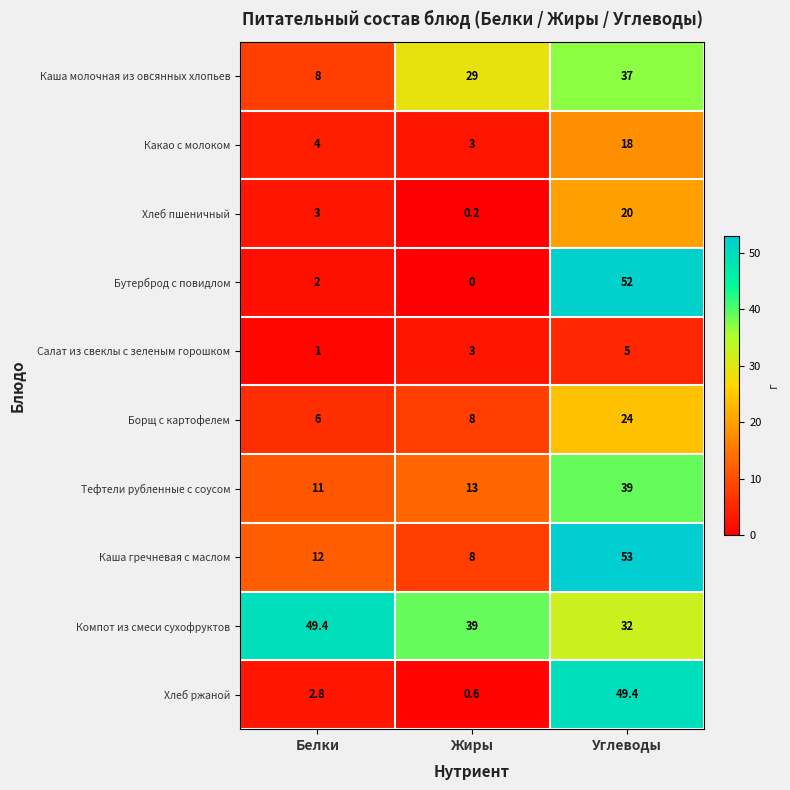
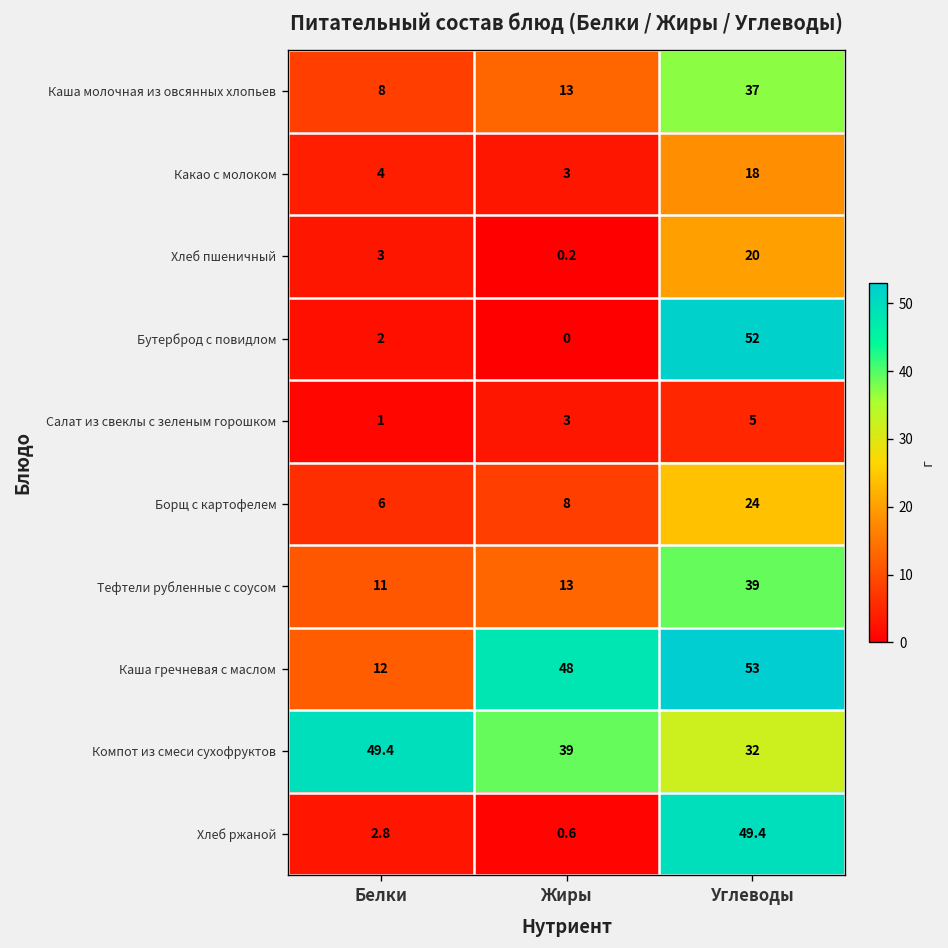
Каша молочная из овсянных хлопьев, Жиры: 29 -> 13
Каша гречневая с маслом, Жиры: 8 -> 48
